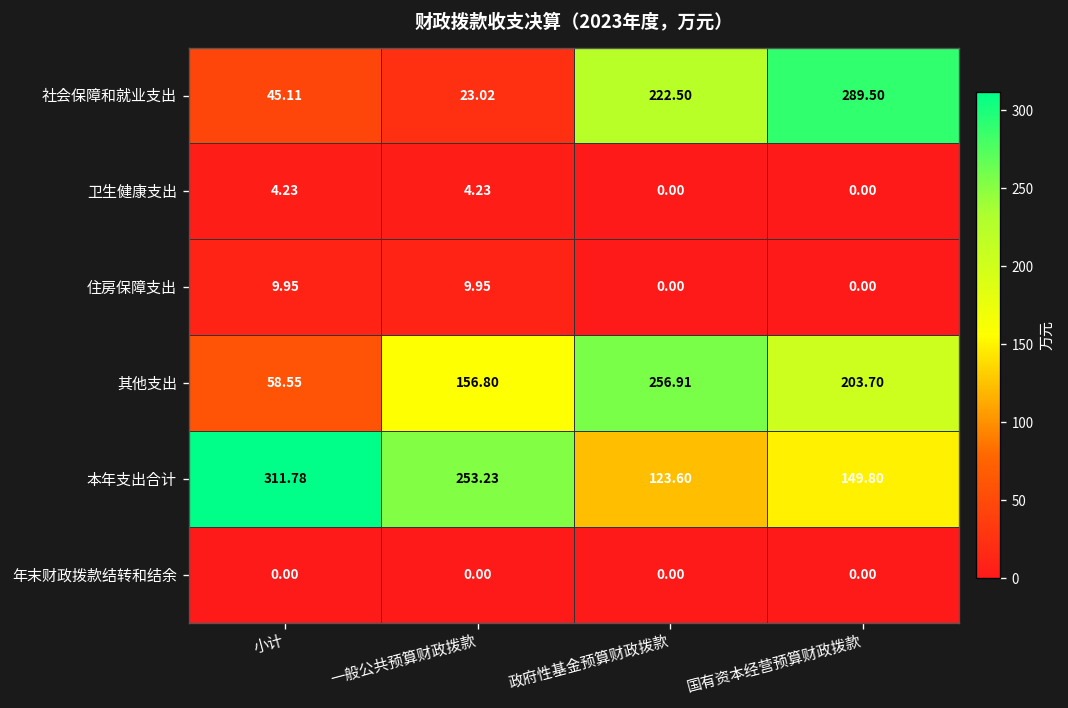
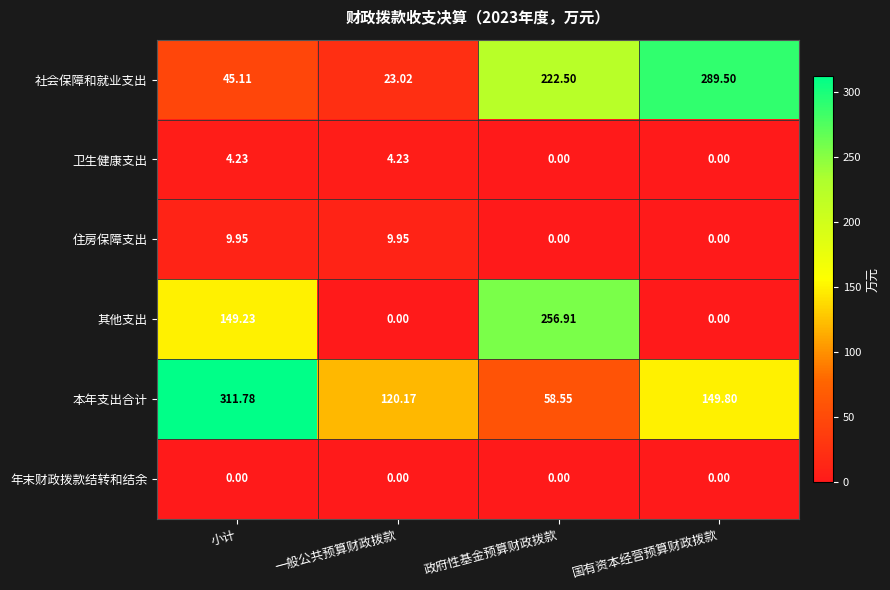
其他支出, 小计: 58.55 -> 149.23
其他支出, 一般公共预算财政拨款: 156.80 -> 0.00
其他支出, 国有资本经营预算财政拨款: 203.70 -> 0.00
本年支出合计, 一般公共预算财政拨款: 253.23 -> 120.17
本年支出合计, 政府性基金预算财政拨款: 123.60 -> 58.55
